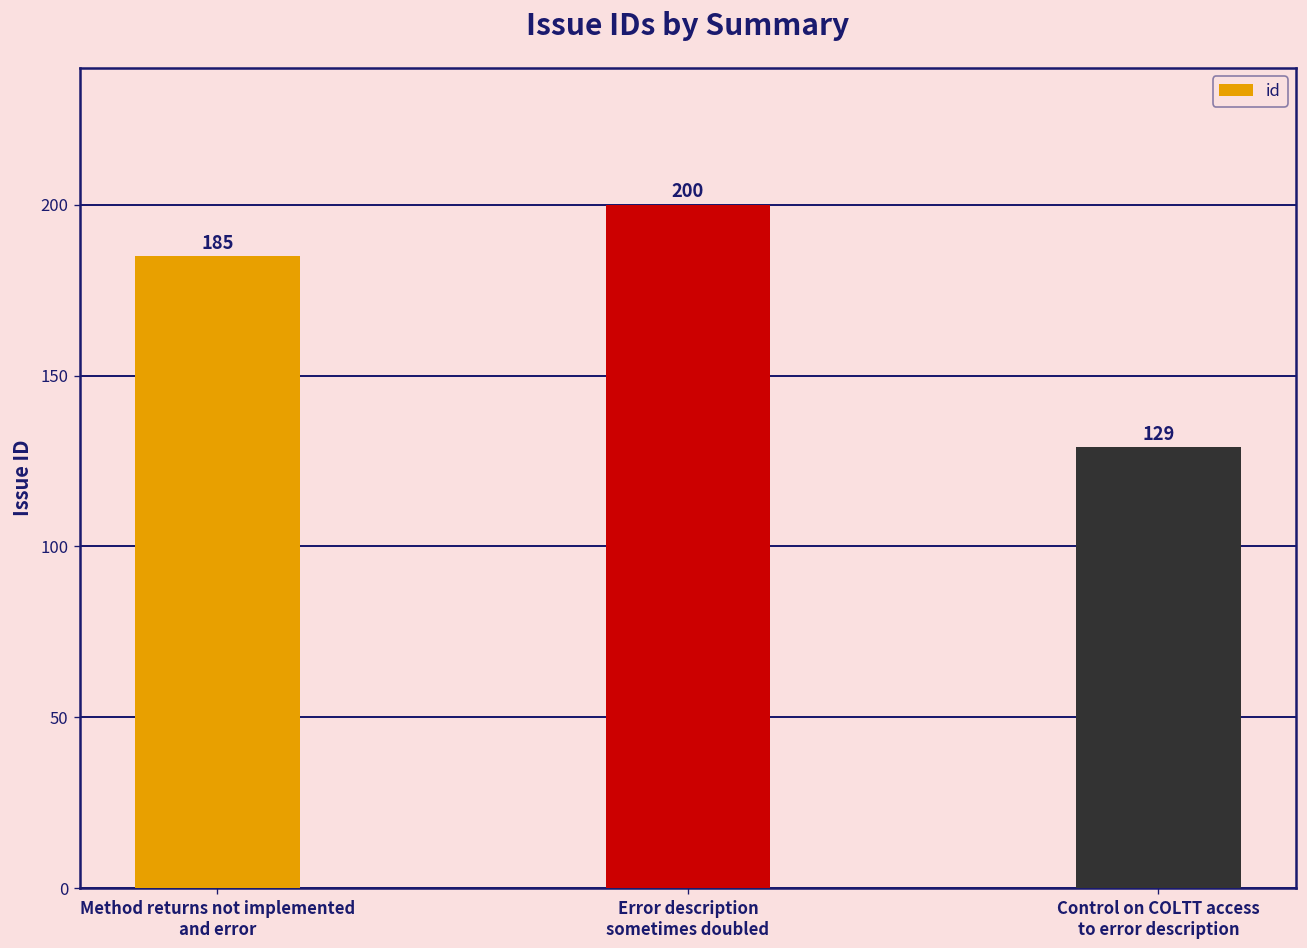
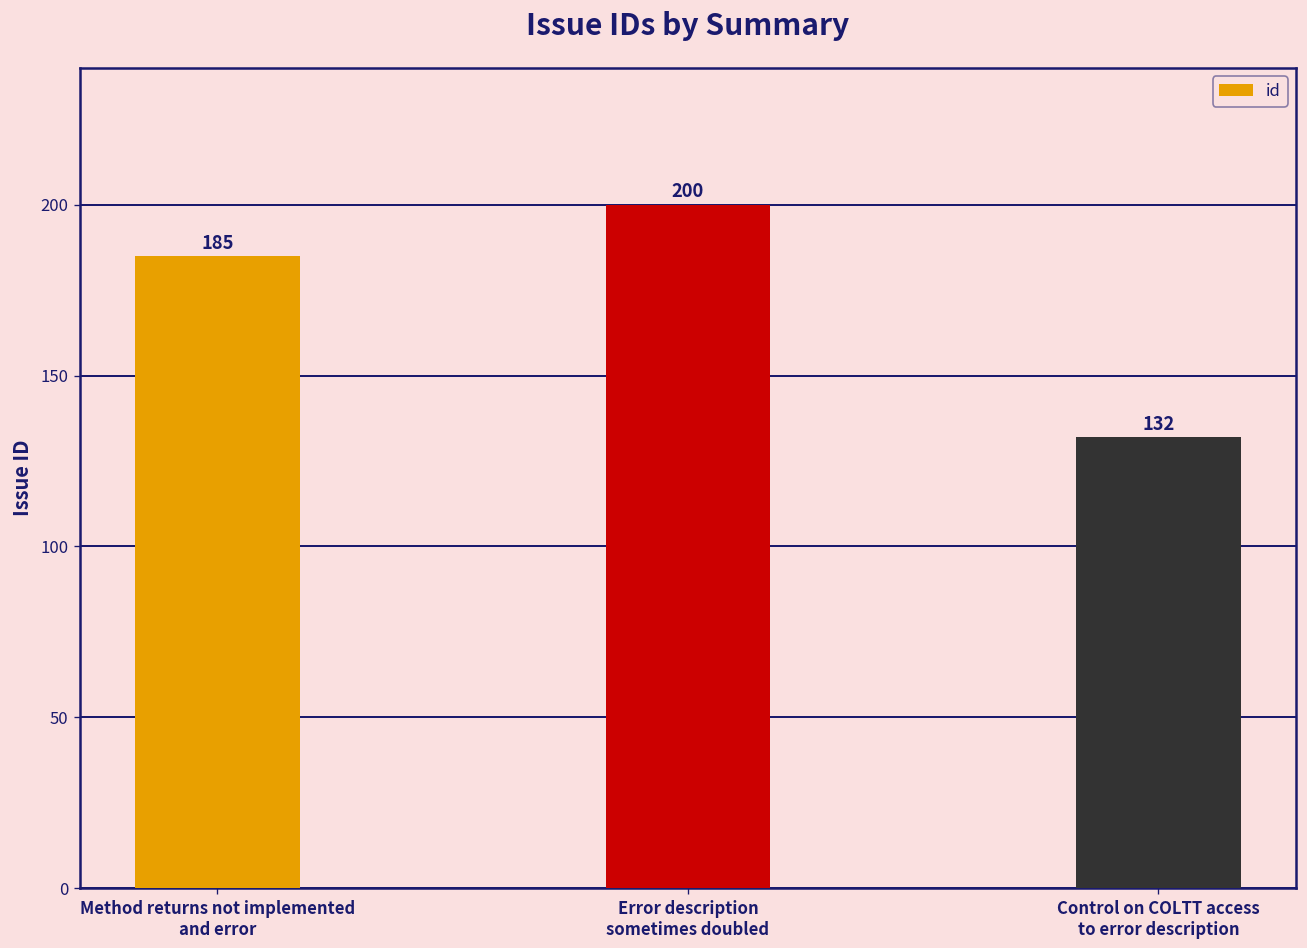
Control on COLTT access to error description: 129 -> 132
